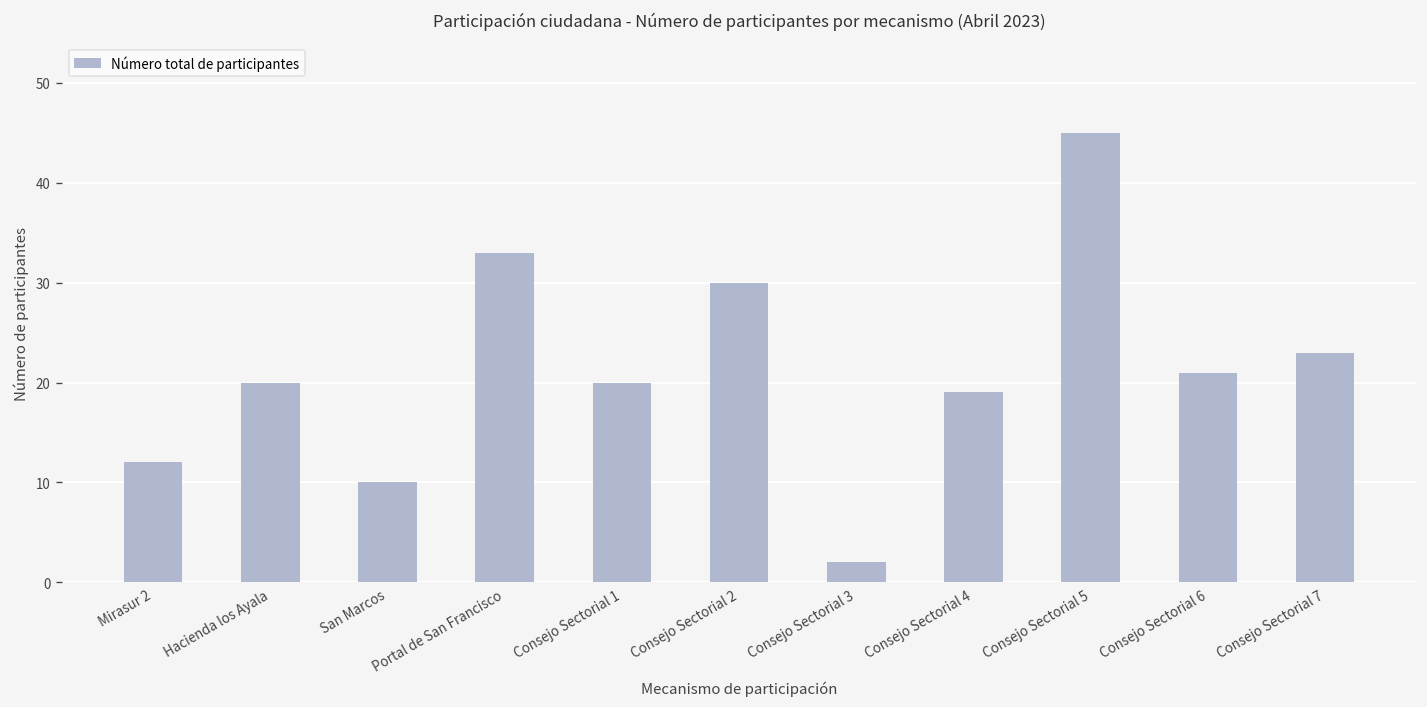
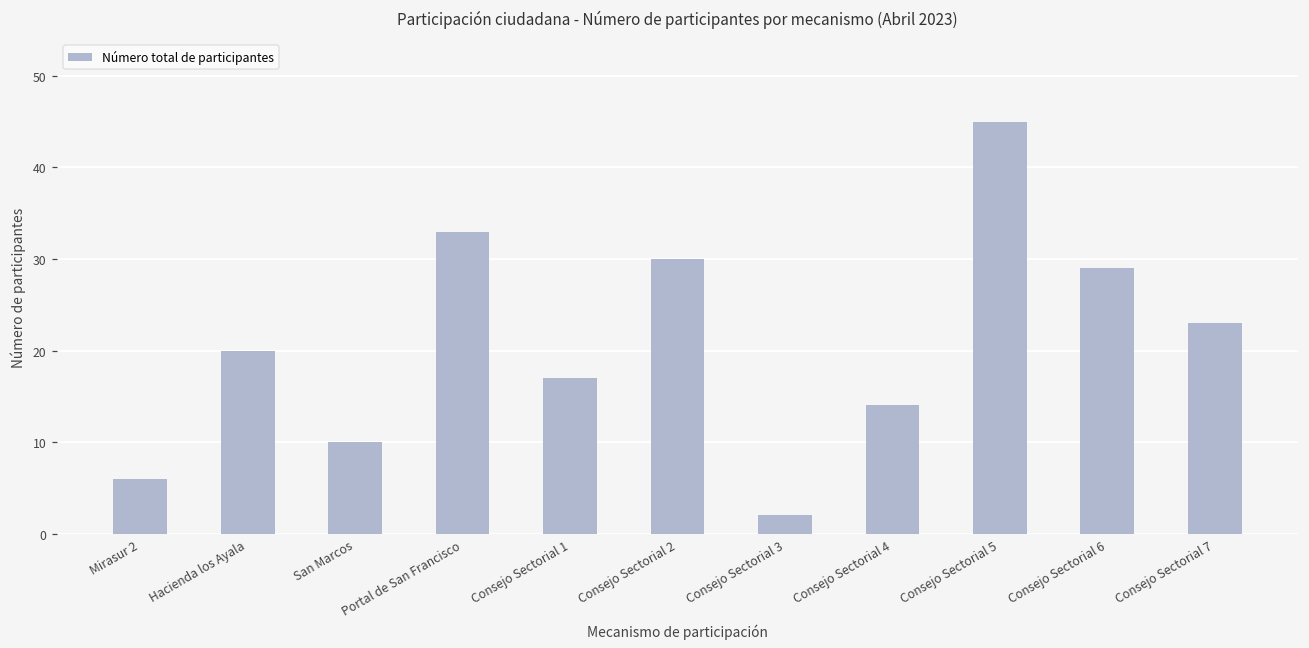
Mirasur 2: 12 -> 6
Consejo Sectorial 1: 20 -> 17
Consejo Sectorial 4: 19 -> 14
Consejo Sectorial 6: 21 -> 29
